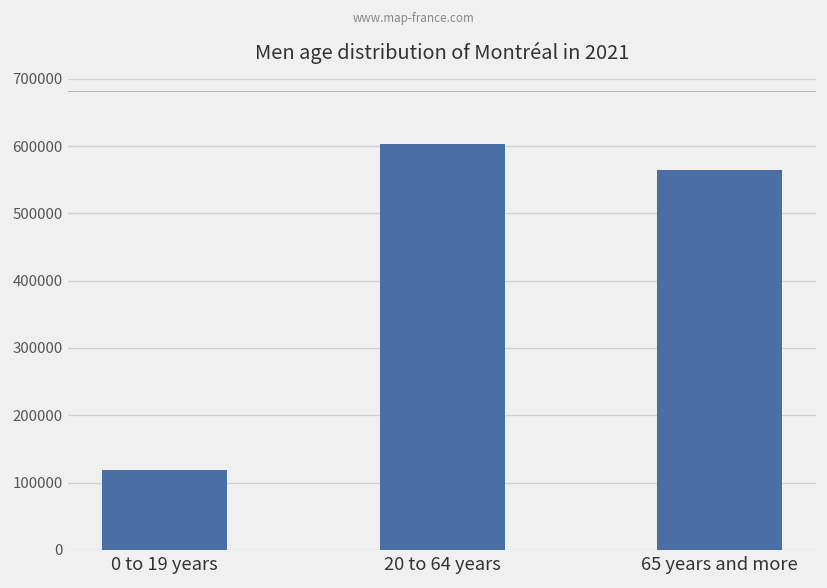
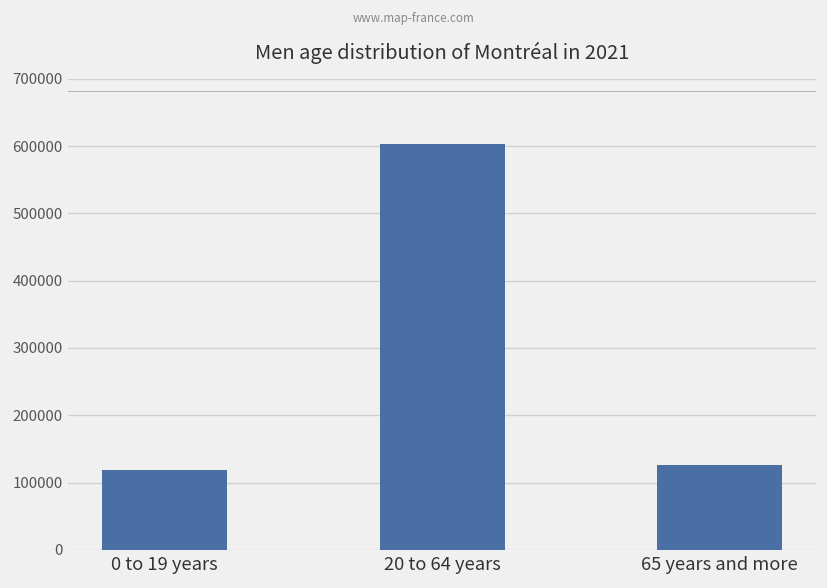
65 years and more: 560000 -> 130000
